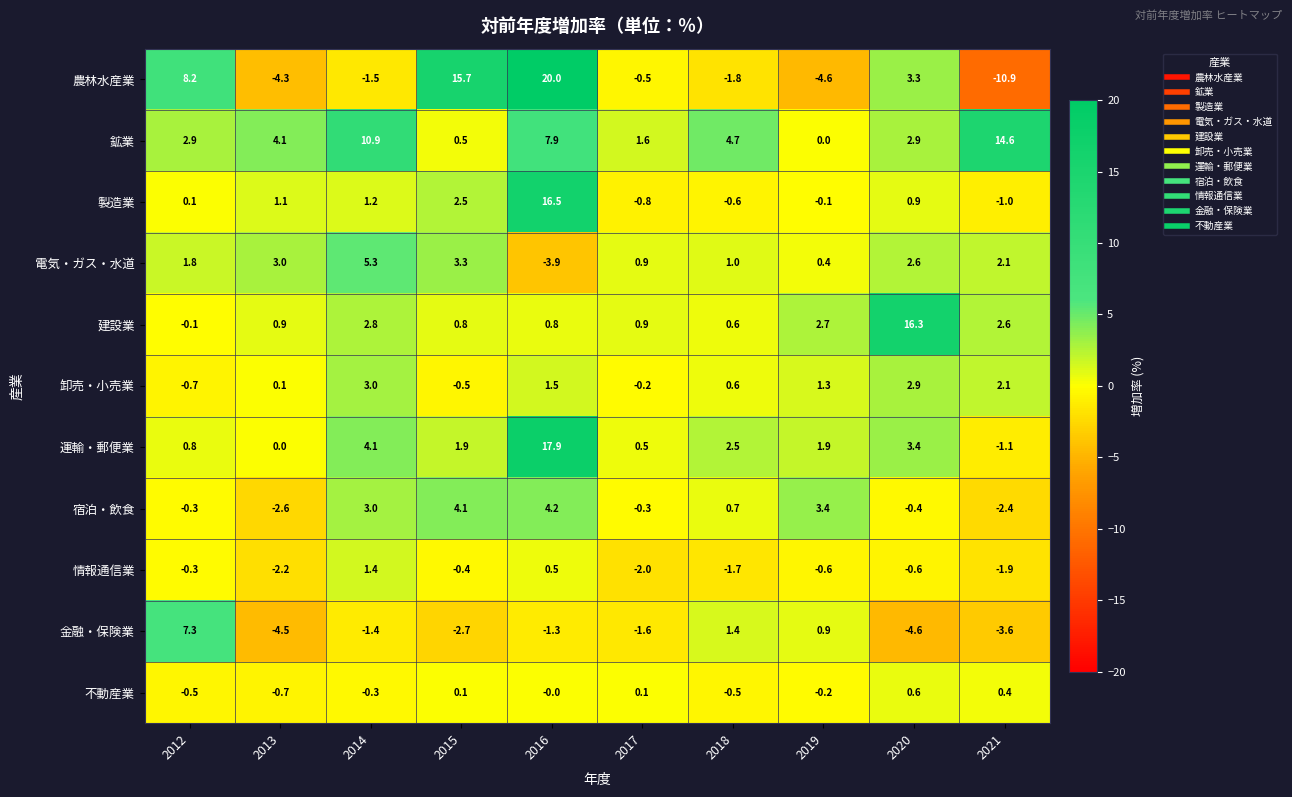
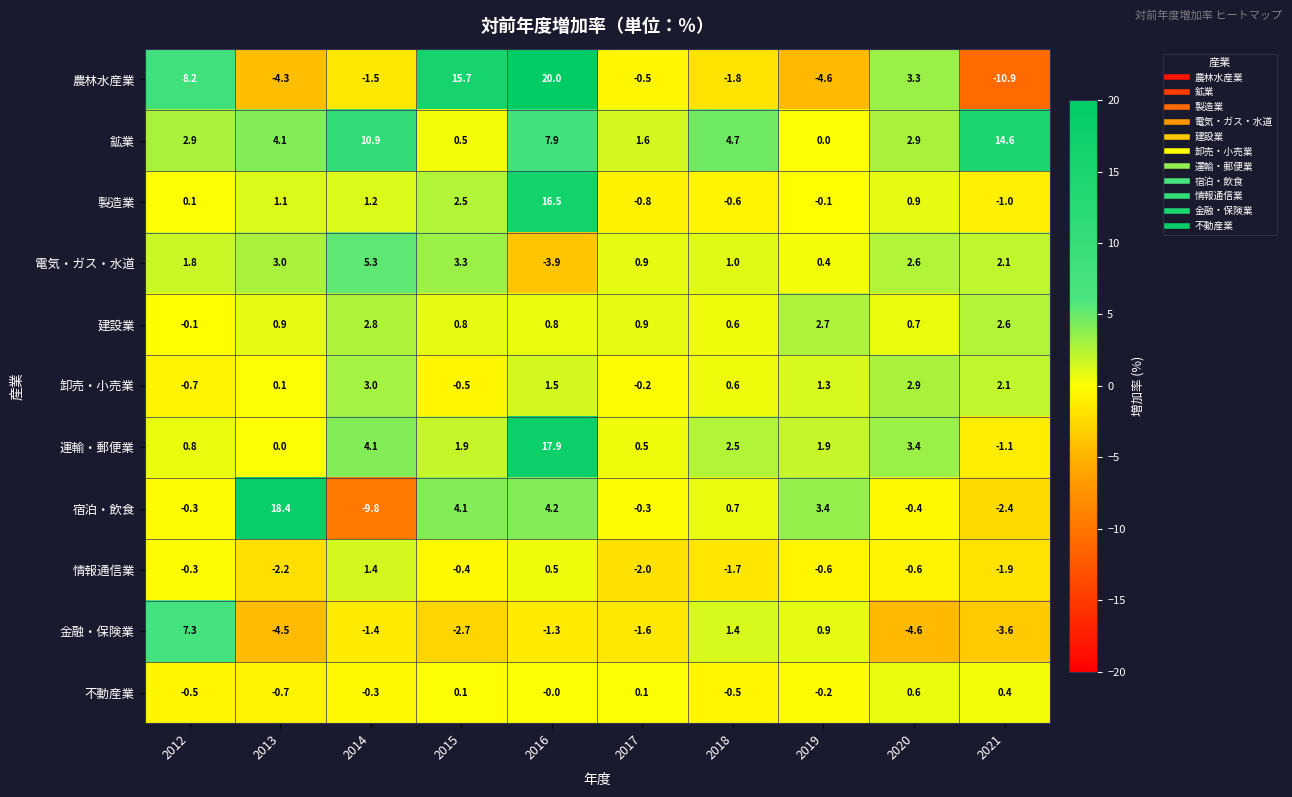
建設業, 2020: 16.3 -> 0.7
宿泊・飲食, 2013: -2.6 -> 18.4
宿泊・飲食, 2014: 3.0 -> -9.8
